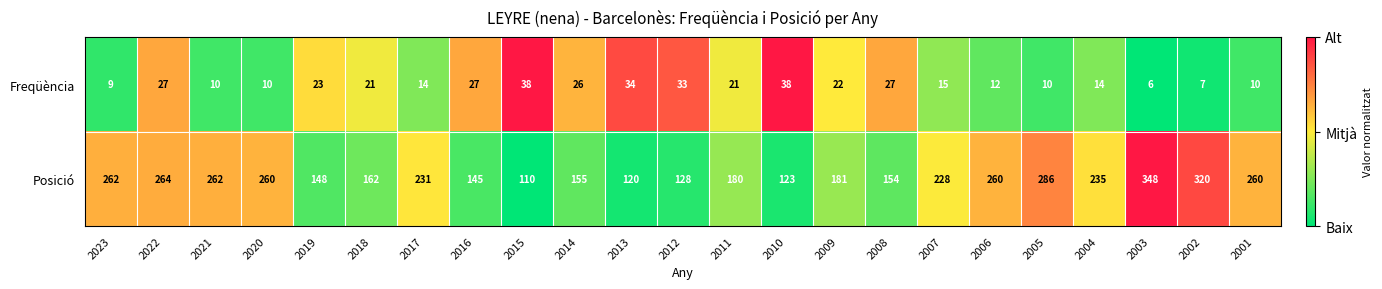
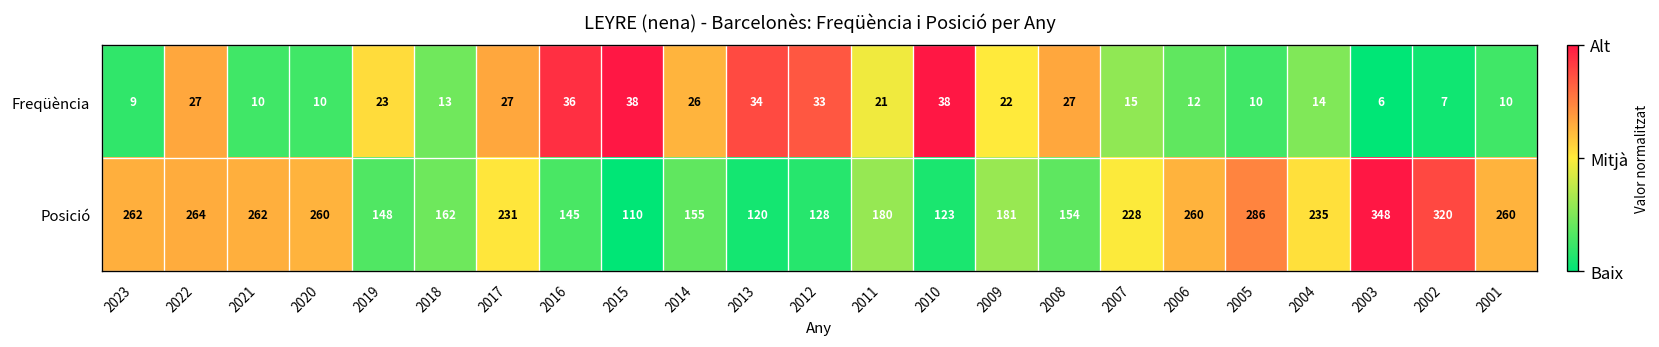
Freqüència, 2018: 21 -> 13
Freqüència, 2017: 14 -> 27
Freqüència, 2016: 27 -> 36
